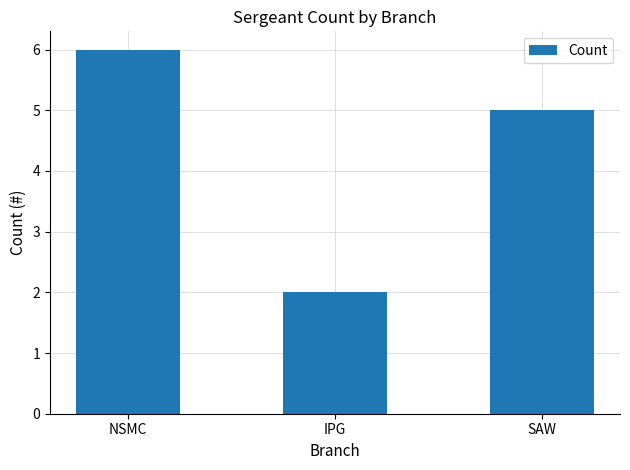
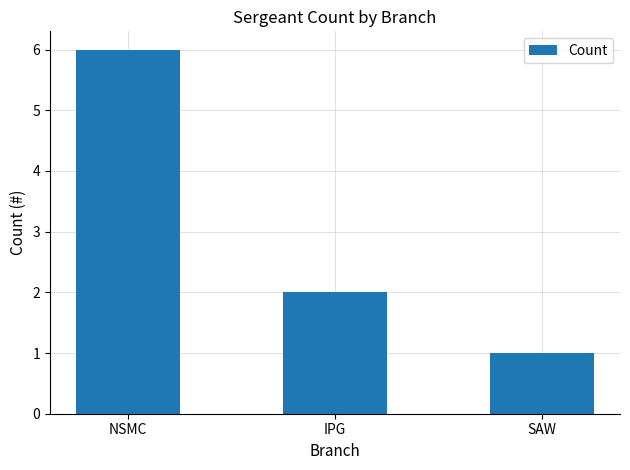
SAW: 5 -> 1
